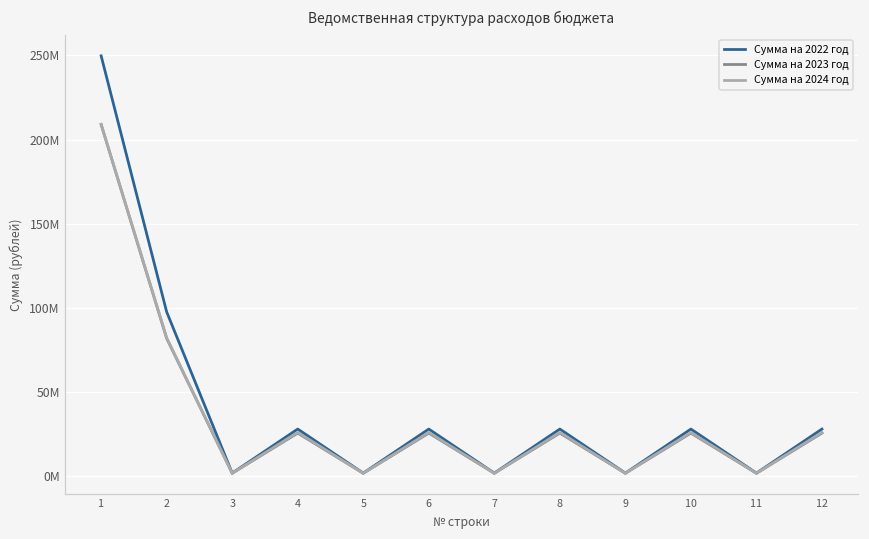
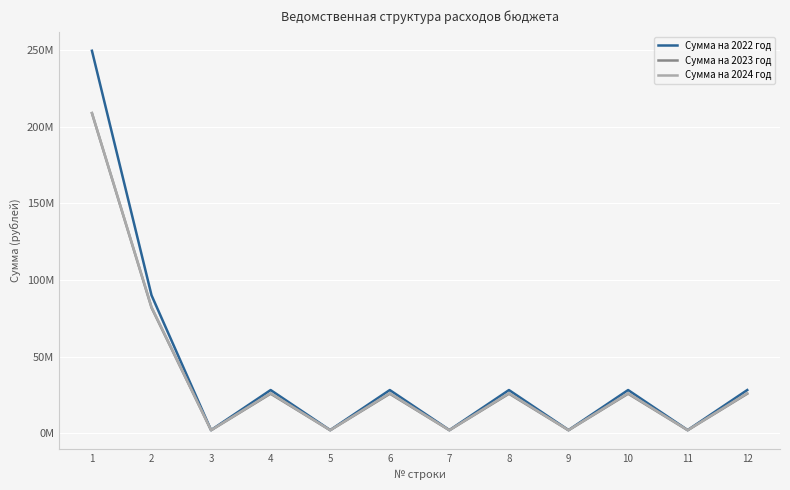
Сумма на 2022 год, 2: 98000000 -> 90000000
